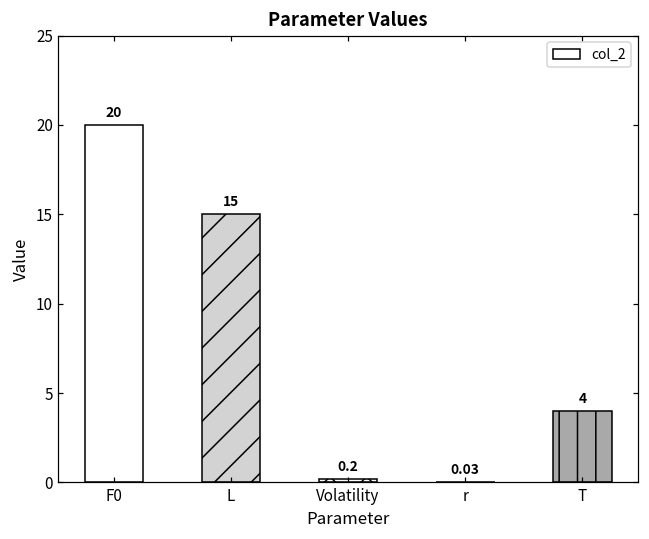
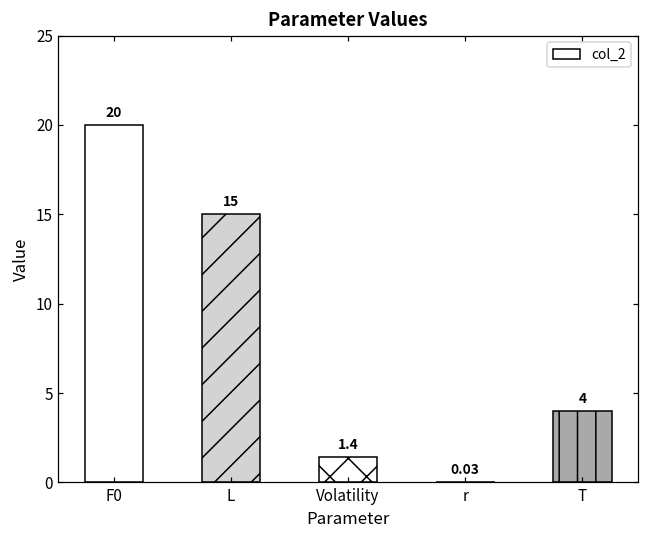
Volatility: 0.2 -> 1.4
